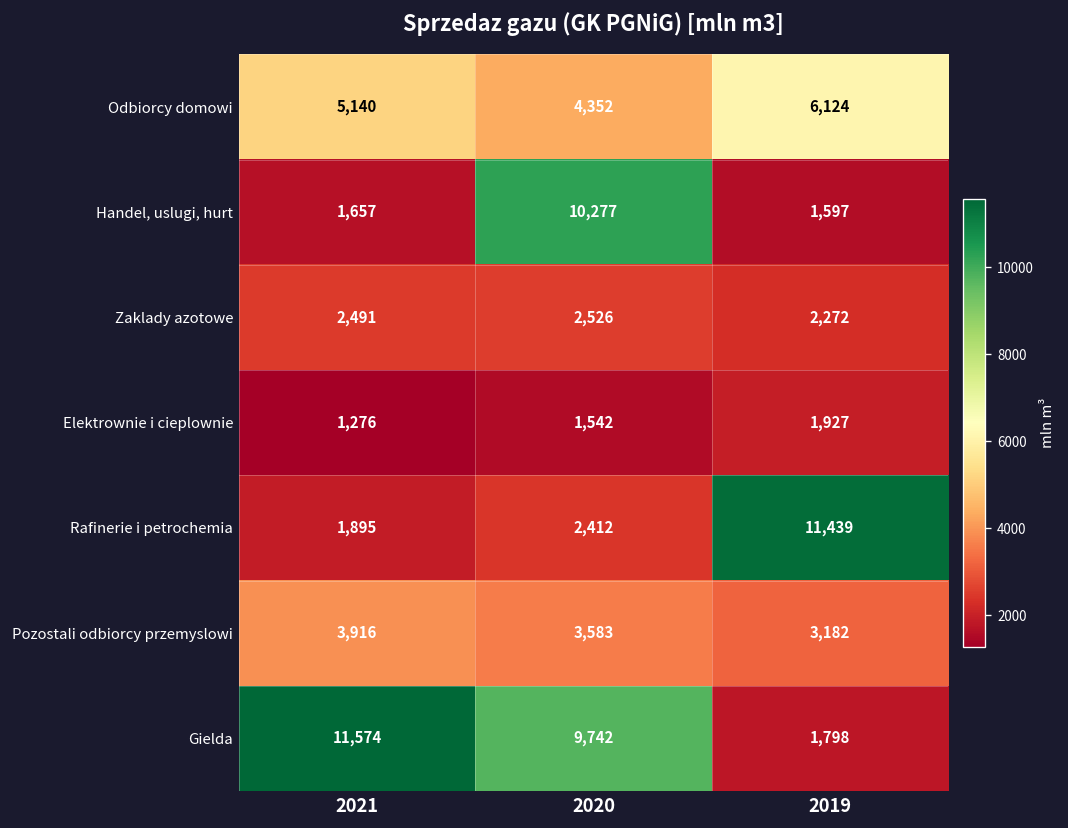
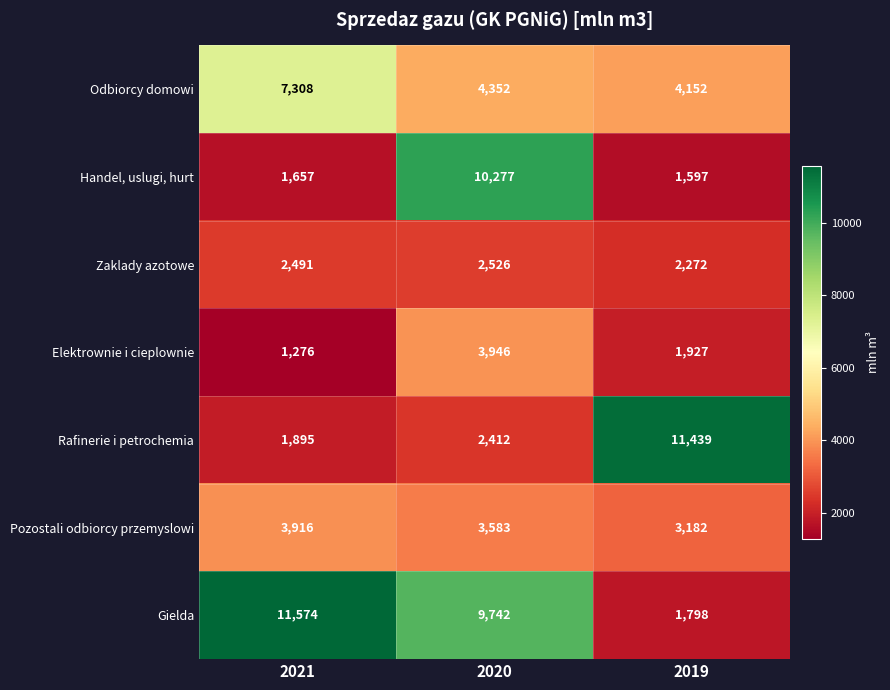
Odbiorcy domowi, 2021: 5,140 -> 7,308
Odbiorcy domowi, 2019: 6,124 -> 4,152
Elektrownie i cieplownie, 2020: 1,542 -> 3,946
